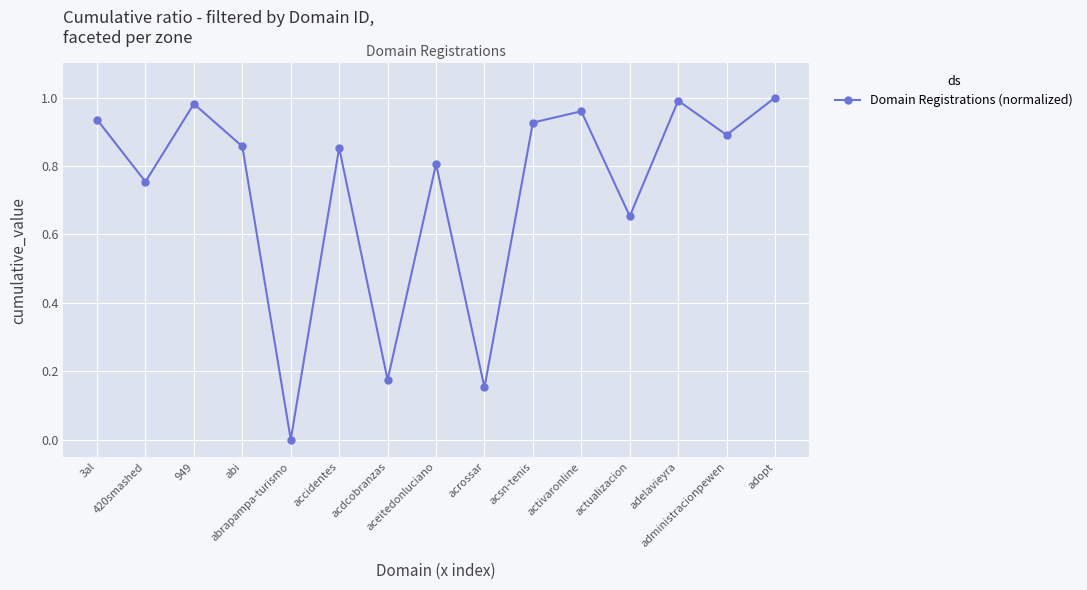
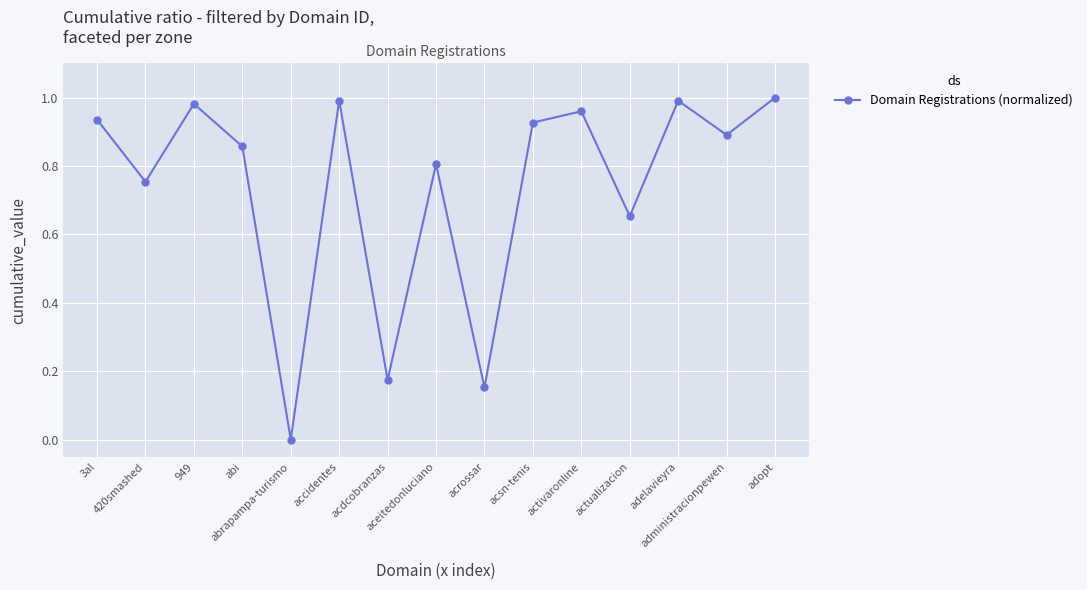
accidentes: 0.85 -> 0.99
